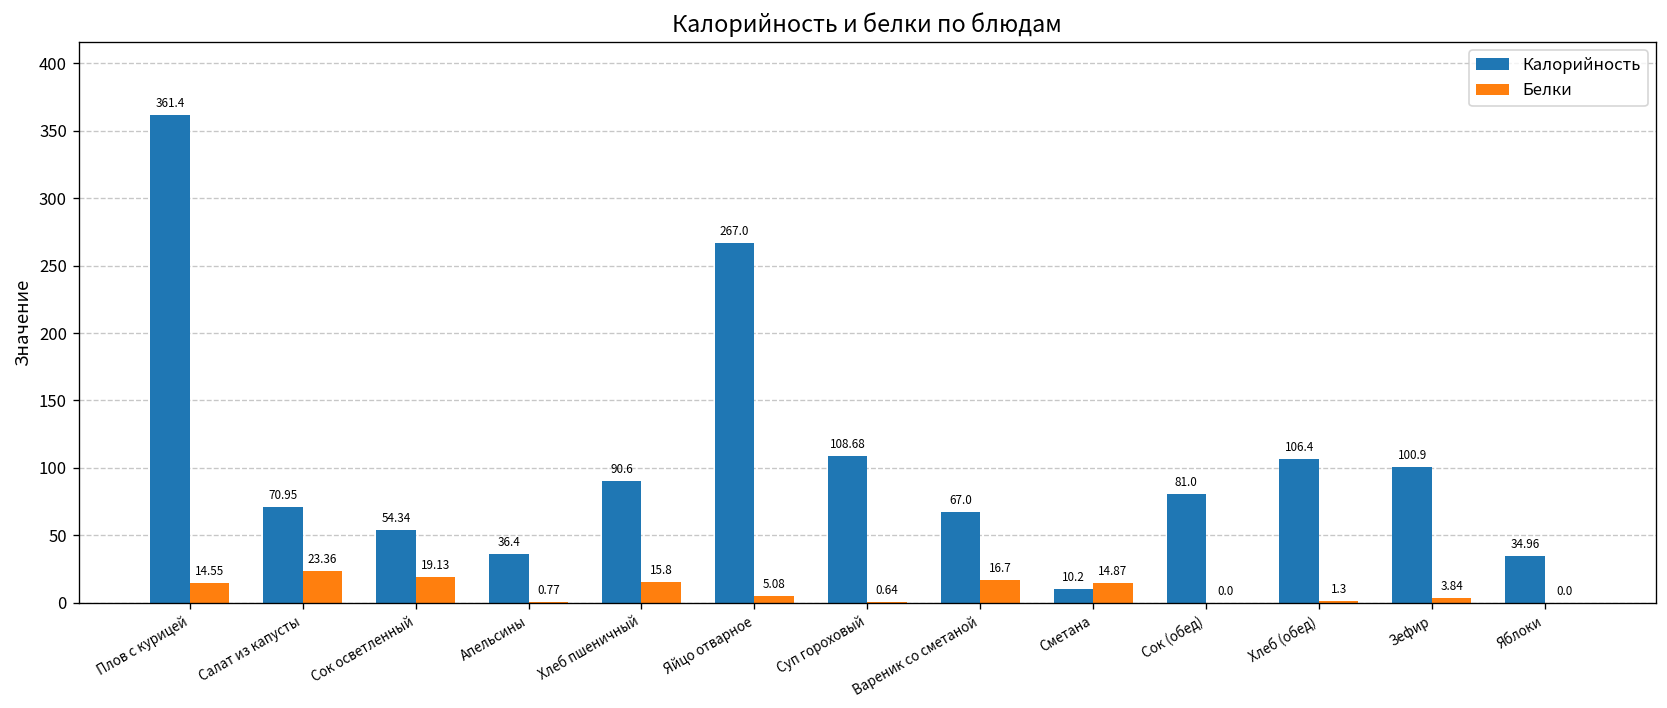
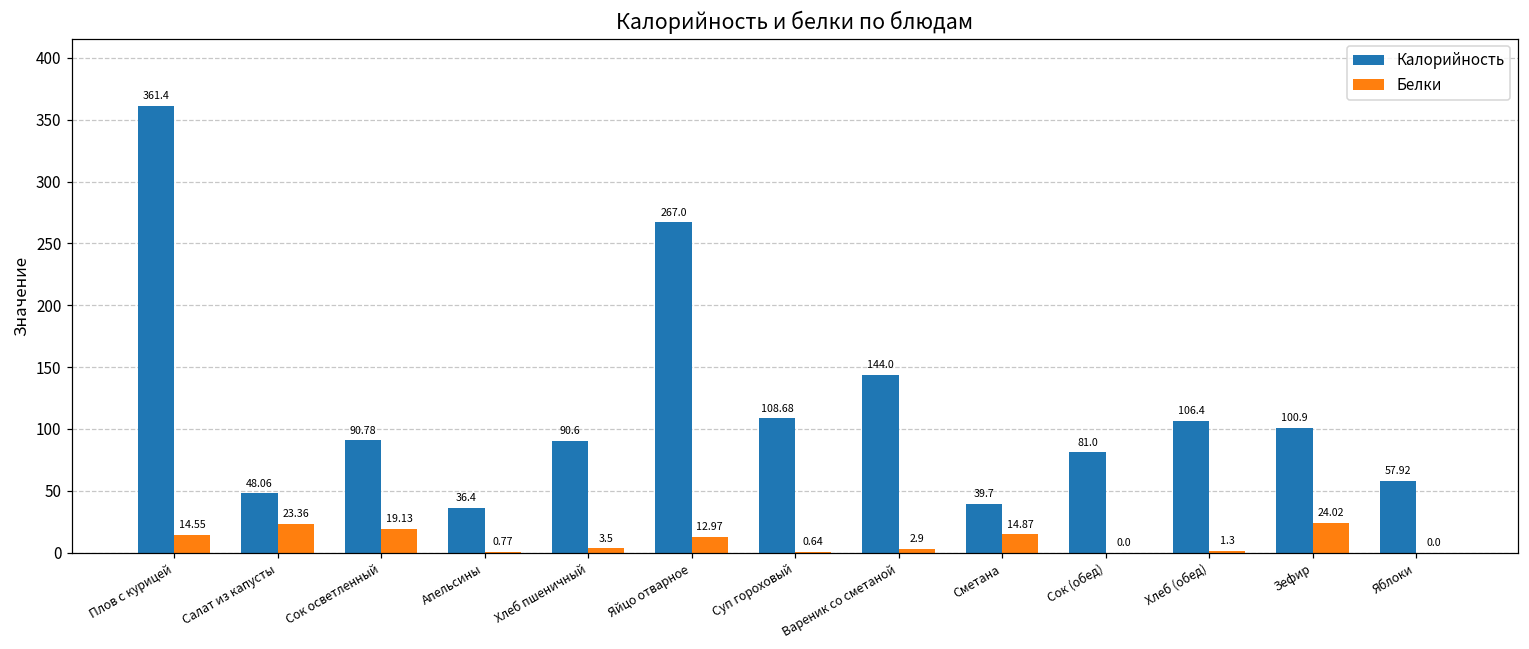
Калорийность, Салат из капусты: 70.95 -> 48.06
Калорийность, Сок осветленный: 54.34 -> 90.78
Белки, Хлеб пшеничный: 15.8 -> 3.5
Белки, Яйцо отварное: 5.08 -> 12.97
Калорийность, Вареник со сметаной: 67.0 -> 144.0
Белки, Вареник со сметаной: 16.7 -> 2.9
Калорийность, Сметана: 10.2 -> 39.7
Белки, Зефир: 3.84 -> 24.02
Калорийность, Яблоки: 34.96 -> 57.92
